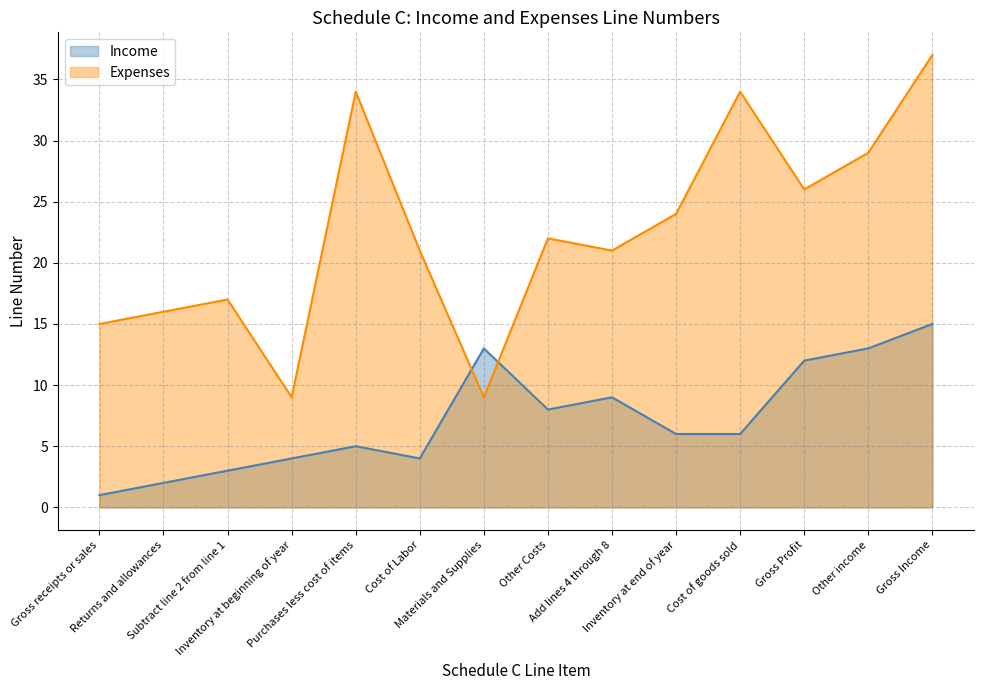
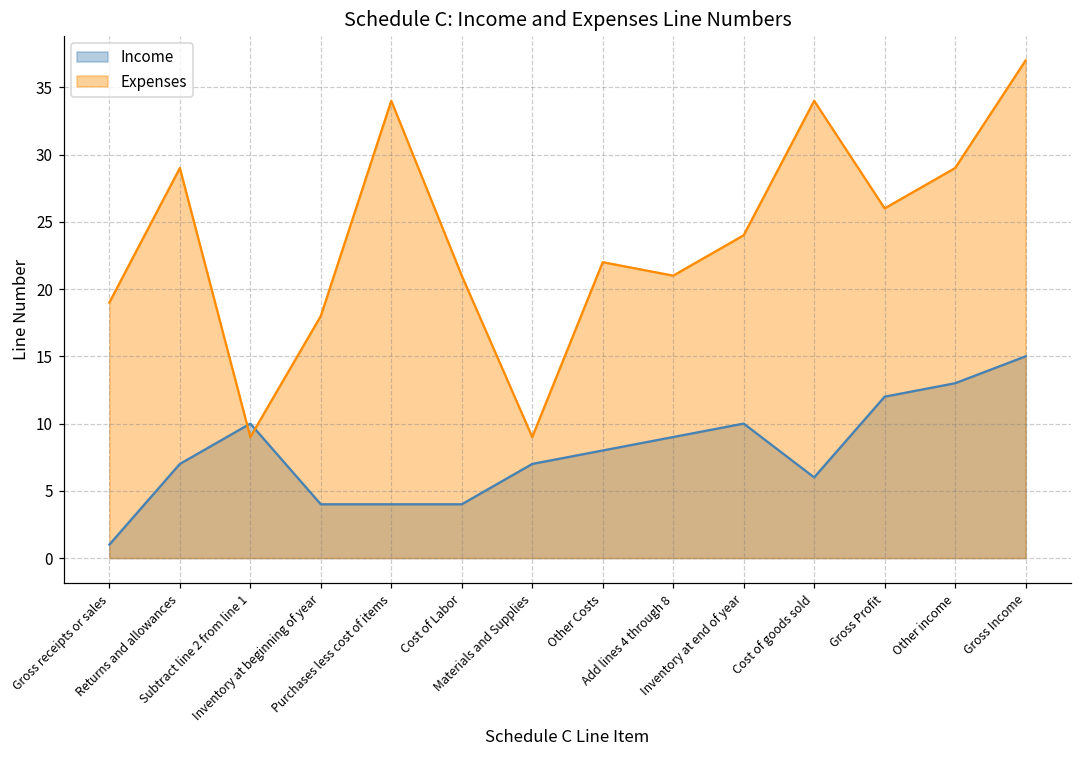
Expenses, Gross receipts or sales: 15 -> 19
Income, Returns and allowances: 2 -> 7
Expenses, Returns and allowances: 16 -> 29
Income, Subtract line 2 from line 1: 3 -> 10
Expenses, Subtract line 2 from line 1: 17 -> 9
Expenses, Inventory at beginning of year: 9 -> 18
Income, Purchases less cost of items: 5 -> 4
Income, Materials and Supplies: 13 -> 7
Income, Inventory at end of year: 6 -> 10
